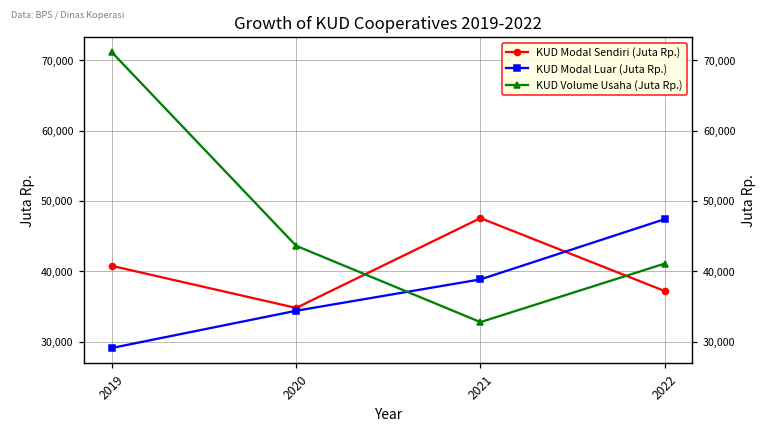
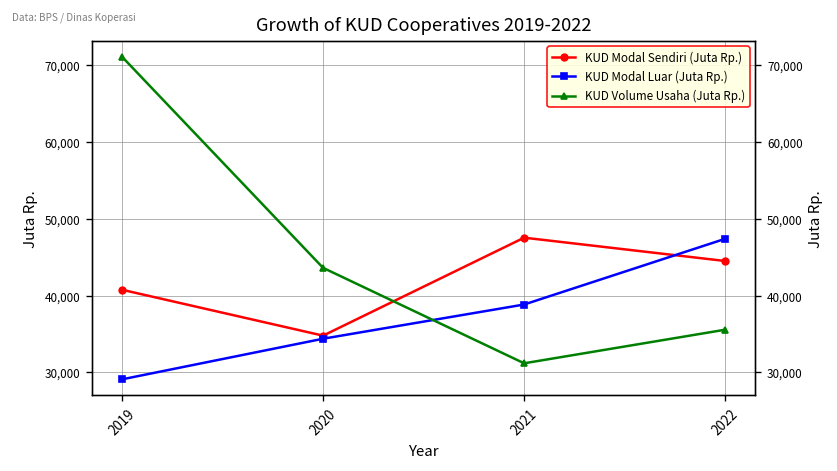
KUD Volume Usaha (Juta Rp.), 2021: 33,000 -> 31,000
KUD Modal Sendiri (Juta Rp.), 2022: 37,000 -> 45,000
KUD Volume Usaha (Juta Rp.), 2022: 41,000 -> 36,000
